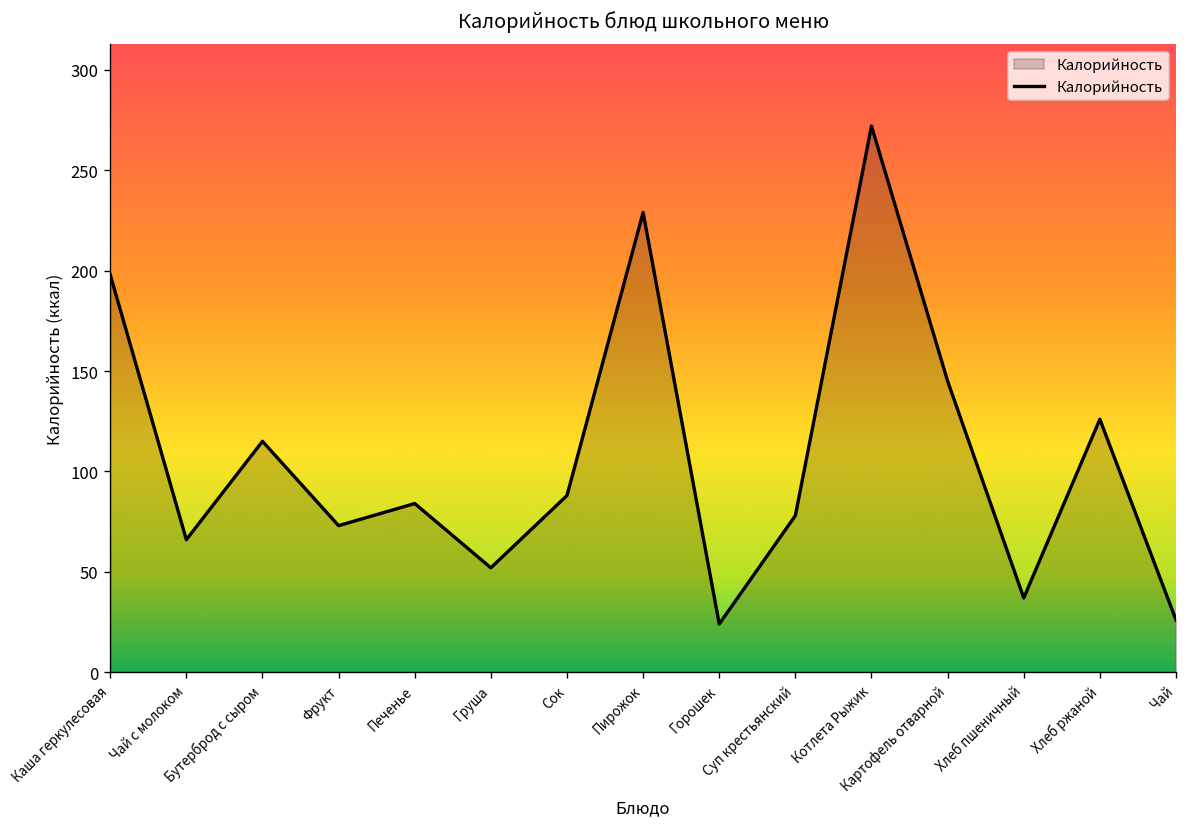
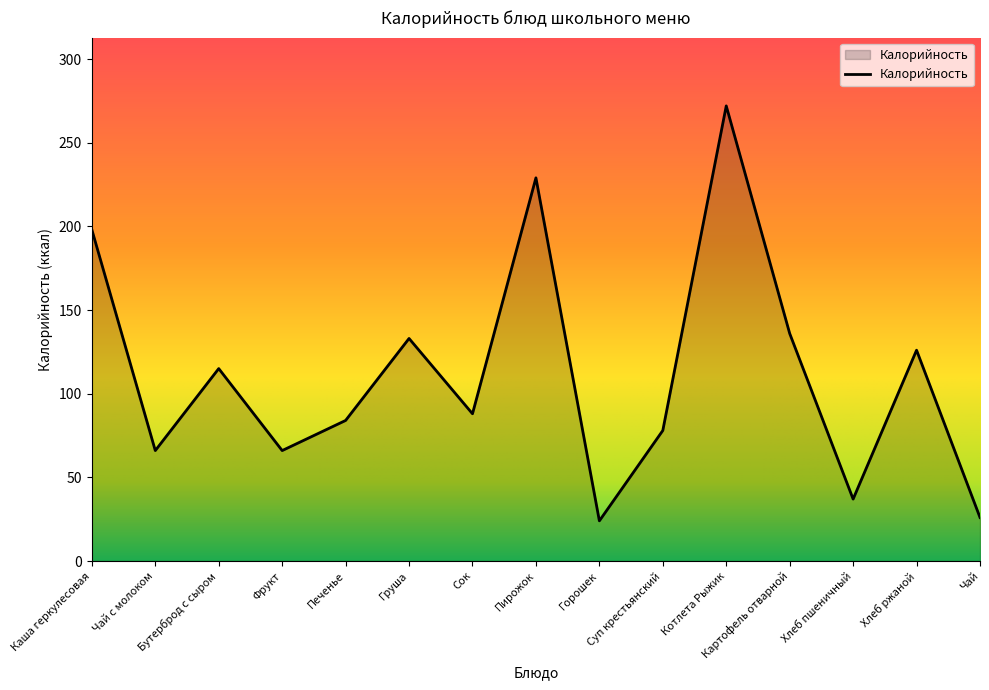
Фрукт: 73 -> 66
Груша: 52 -> 133
Картофель отварной: 145 -> 136
